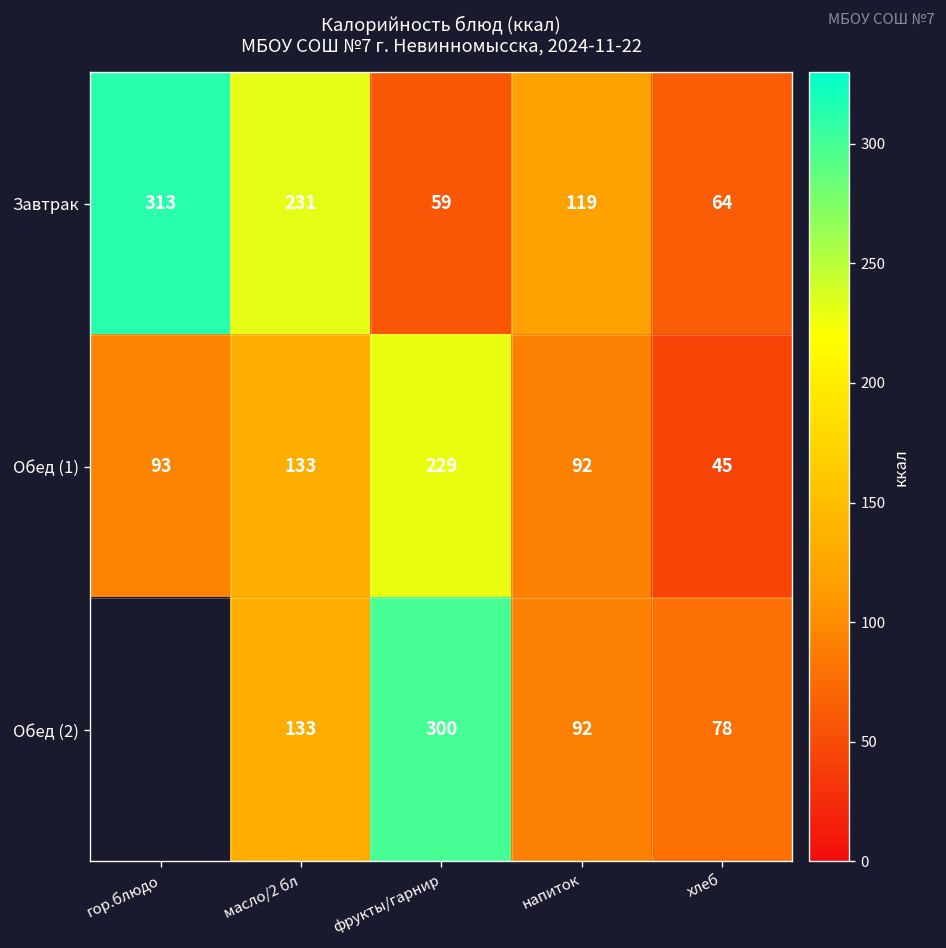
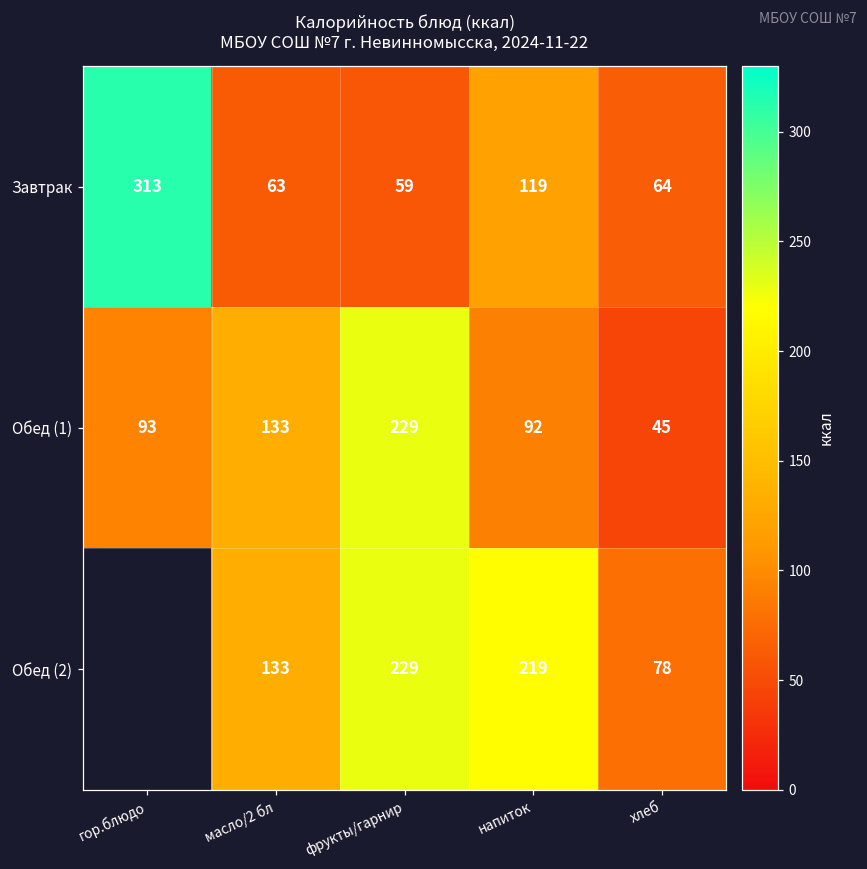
Завтрак, масло/2 бл: 231 -> 63
Обед (2), фрукты/гарнир: 300 -> 229
Обед (2), напиток: 92 -> 219
